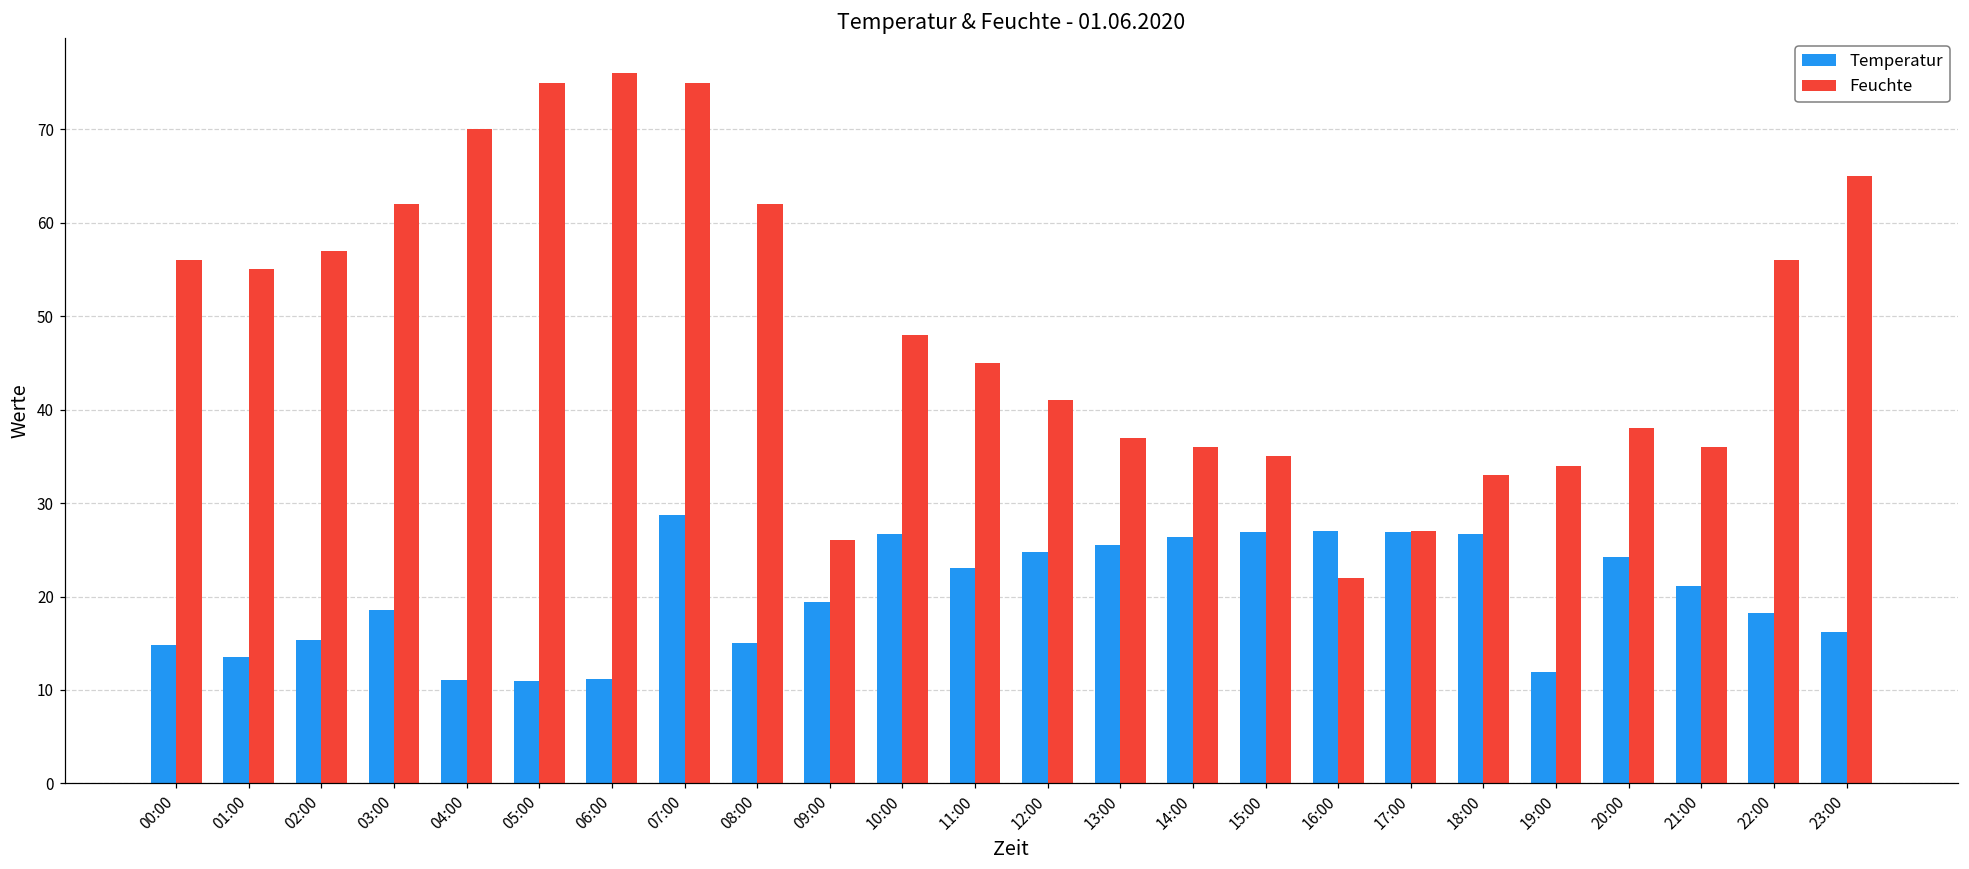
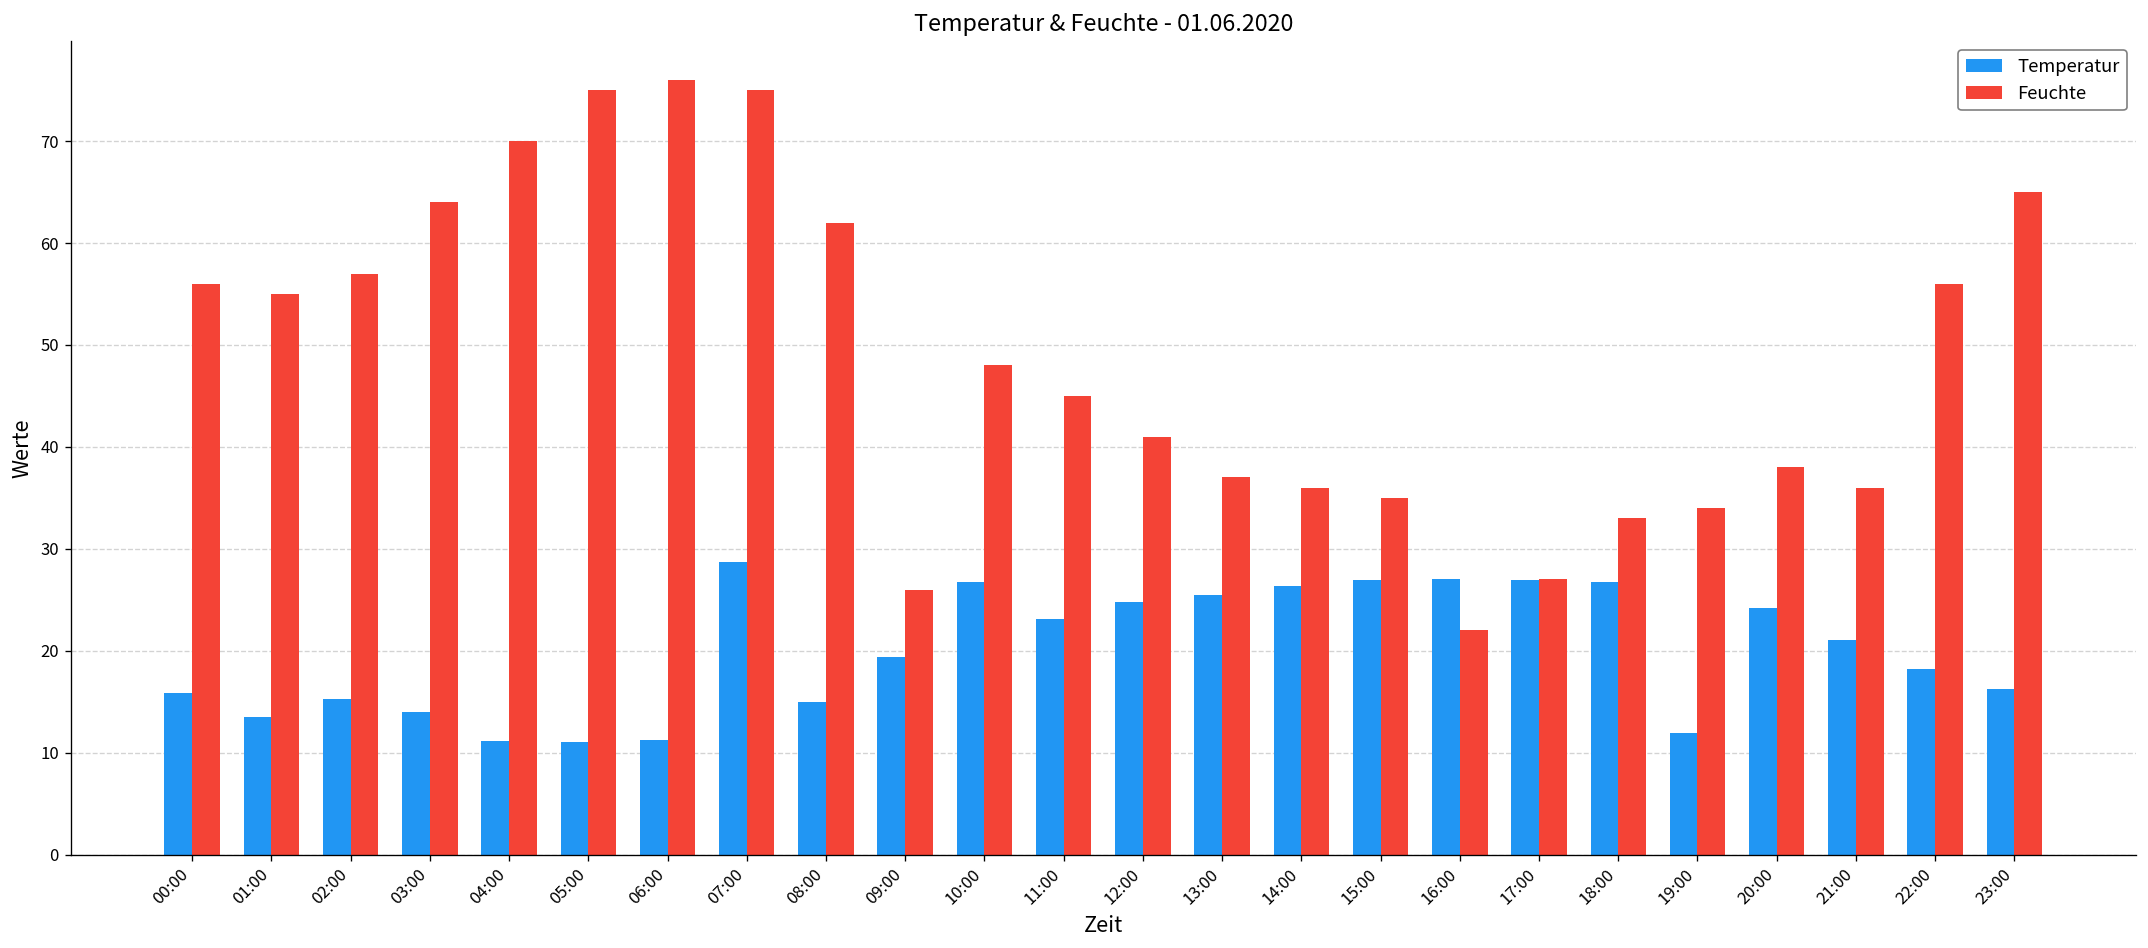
Temperatur, 00:00: 15 -> 16
Temperatur, 03:00: 19 -> 14
Feuchte, 03:00: 62 -> 64
